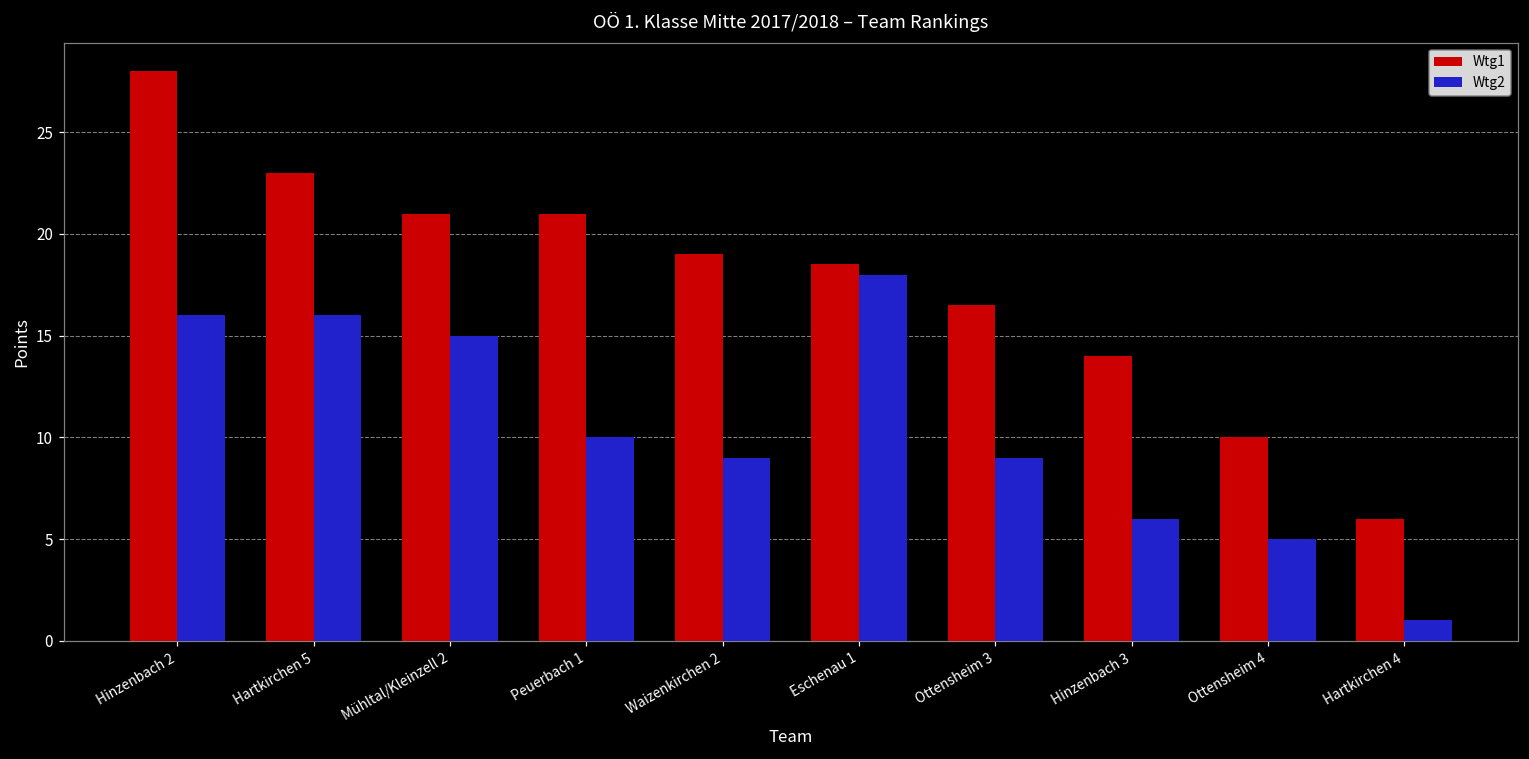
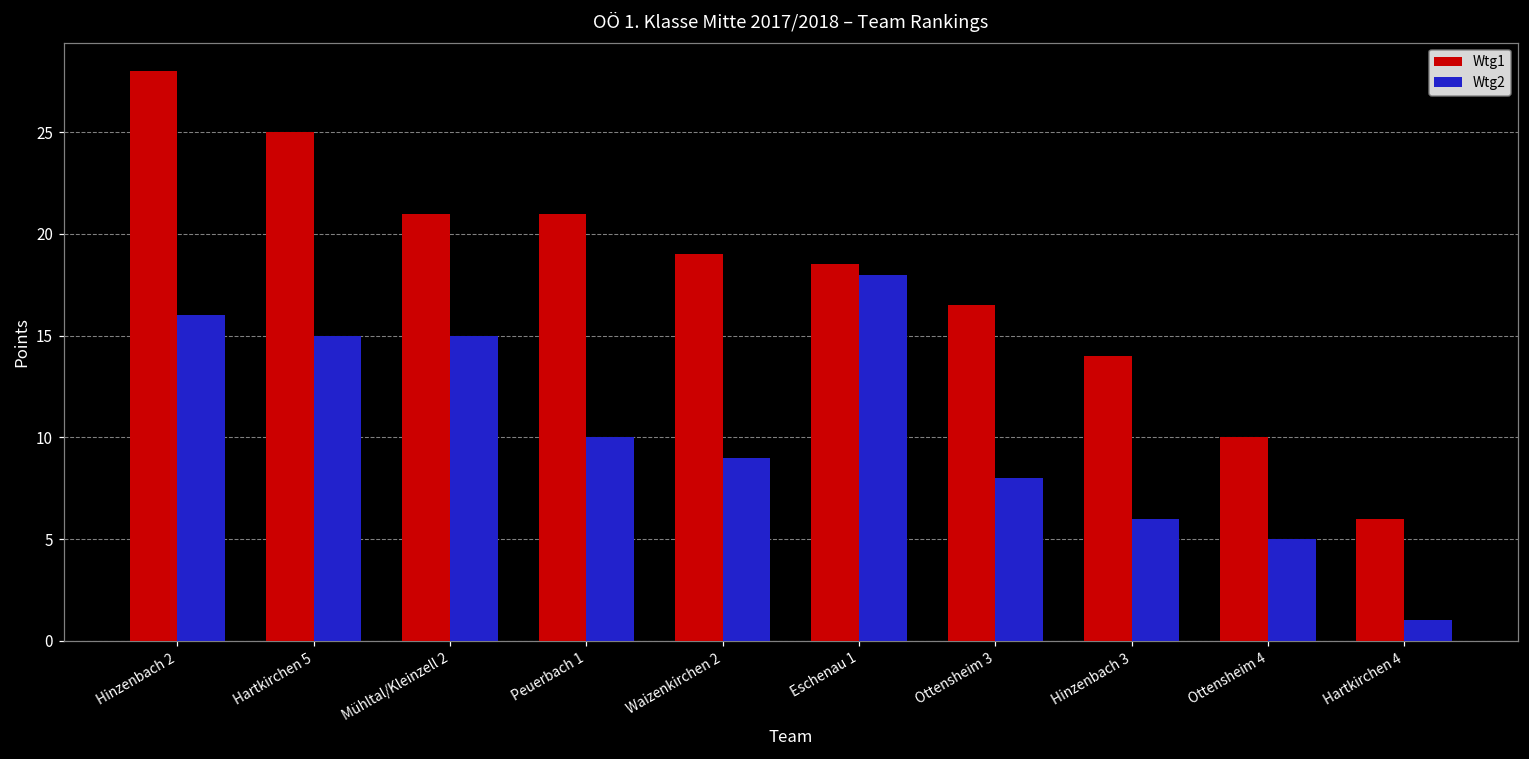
Wtg1, Hartkirchen 5: 23 -> 25
Wtg2, Hartkirchen 5: 16 -> 15
Wtg2, Ottensheim 3: 9 -> 8
